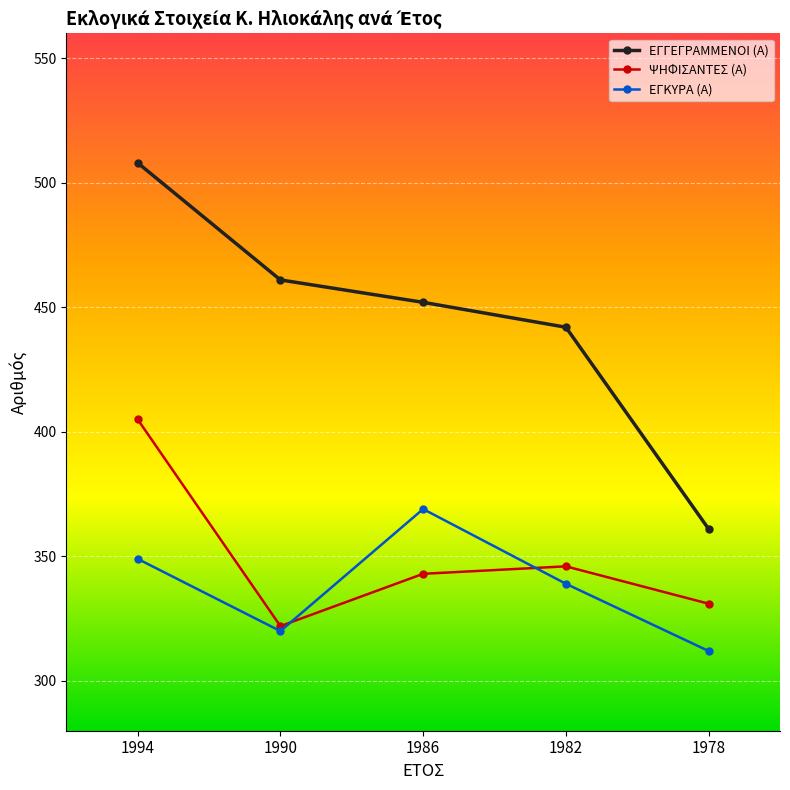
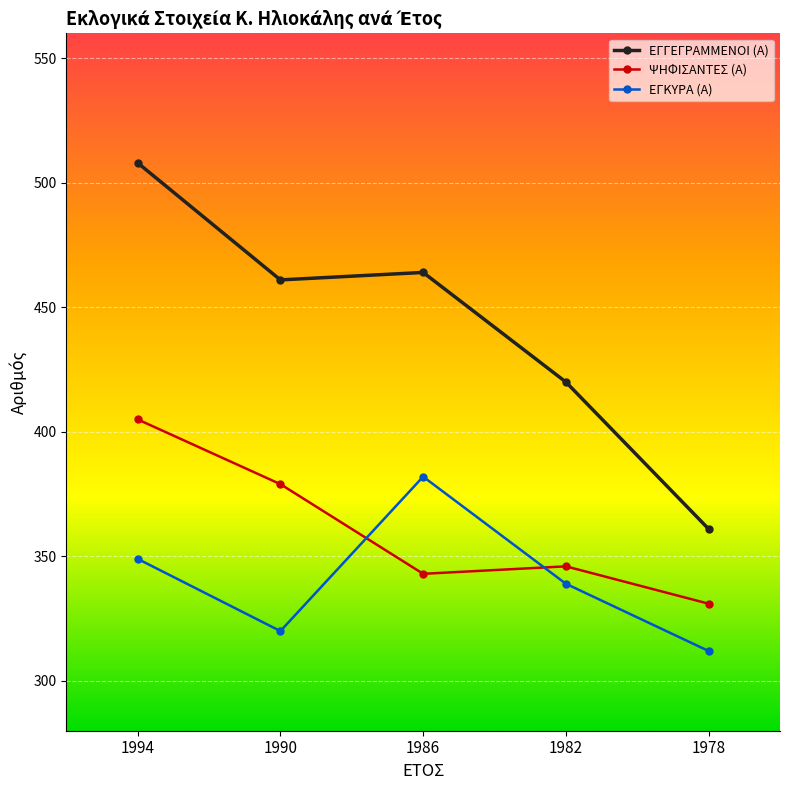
ΨΗΦΙΣΑΝΤΕΣ (Α), 1990: 322 -> 379
ΕΓΓΕΓΡΑΜΜΕΝΟΙ (Α), 1986: 452 -> 464
ΕΓΚΥΡΑ (Α), 1986: 369 -> 382
ΕΓΓΕΓΡΑΜΜΕΝΟΙ (Α), 1982: 442 -> 420
